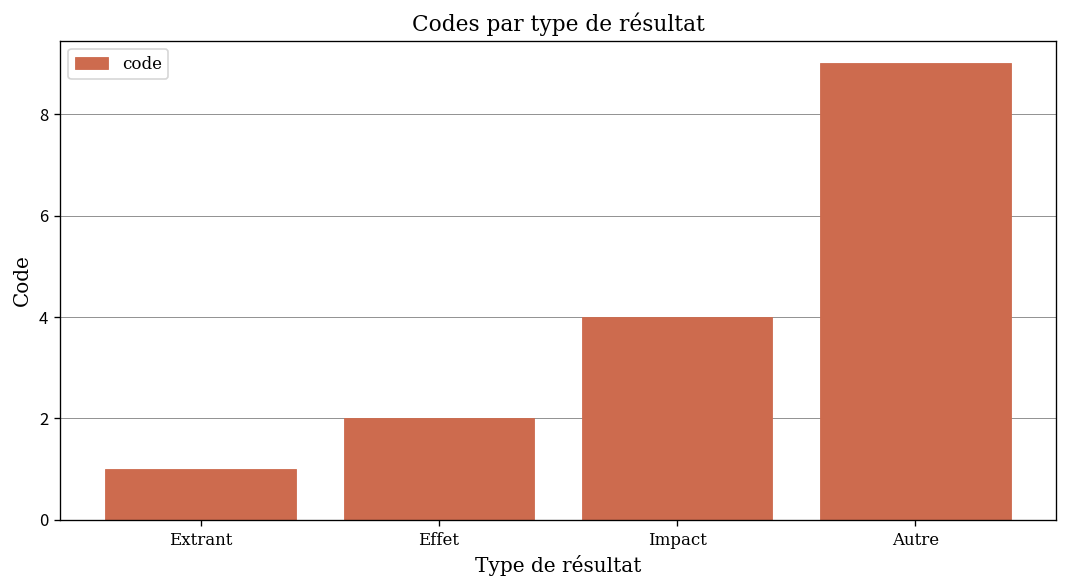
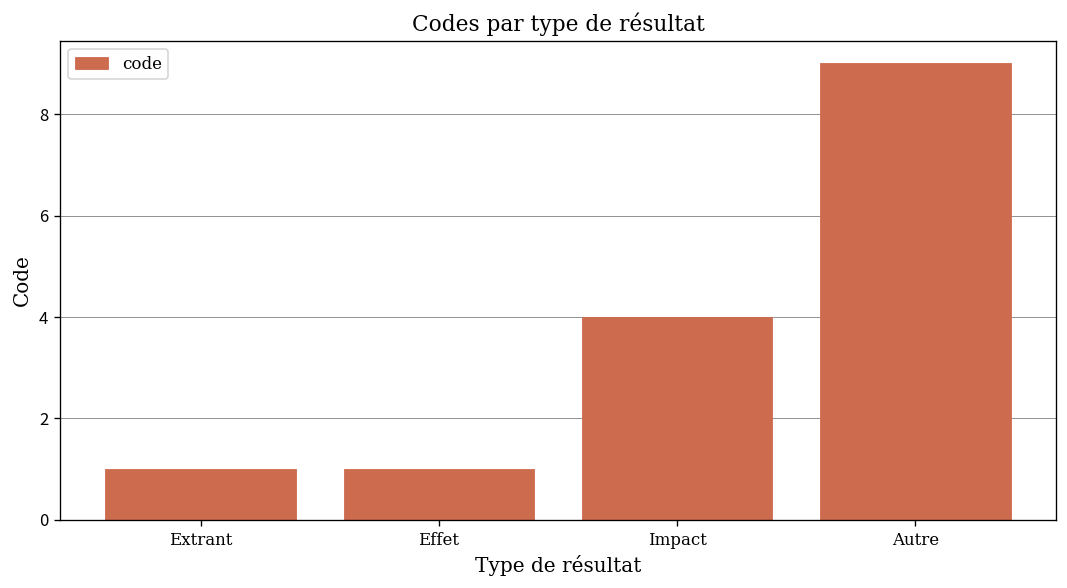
Effet: 2 -> 1
